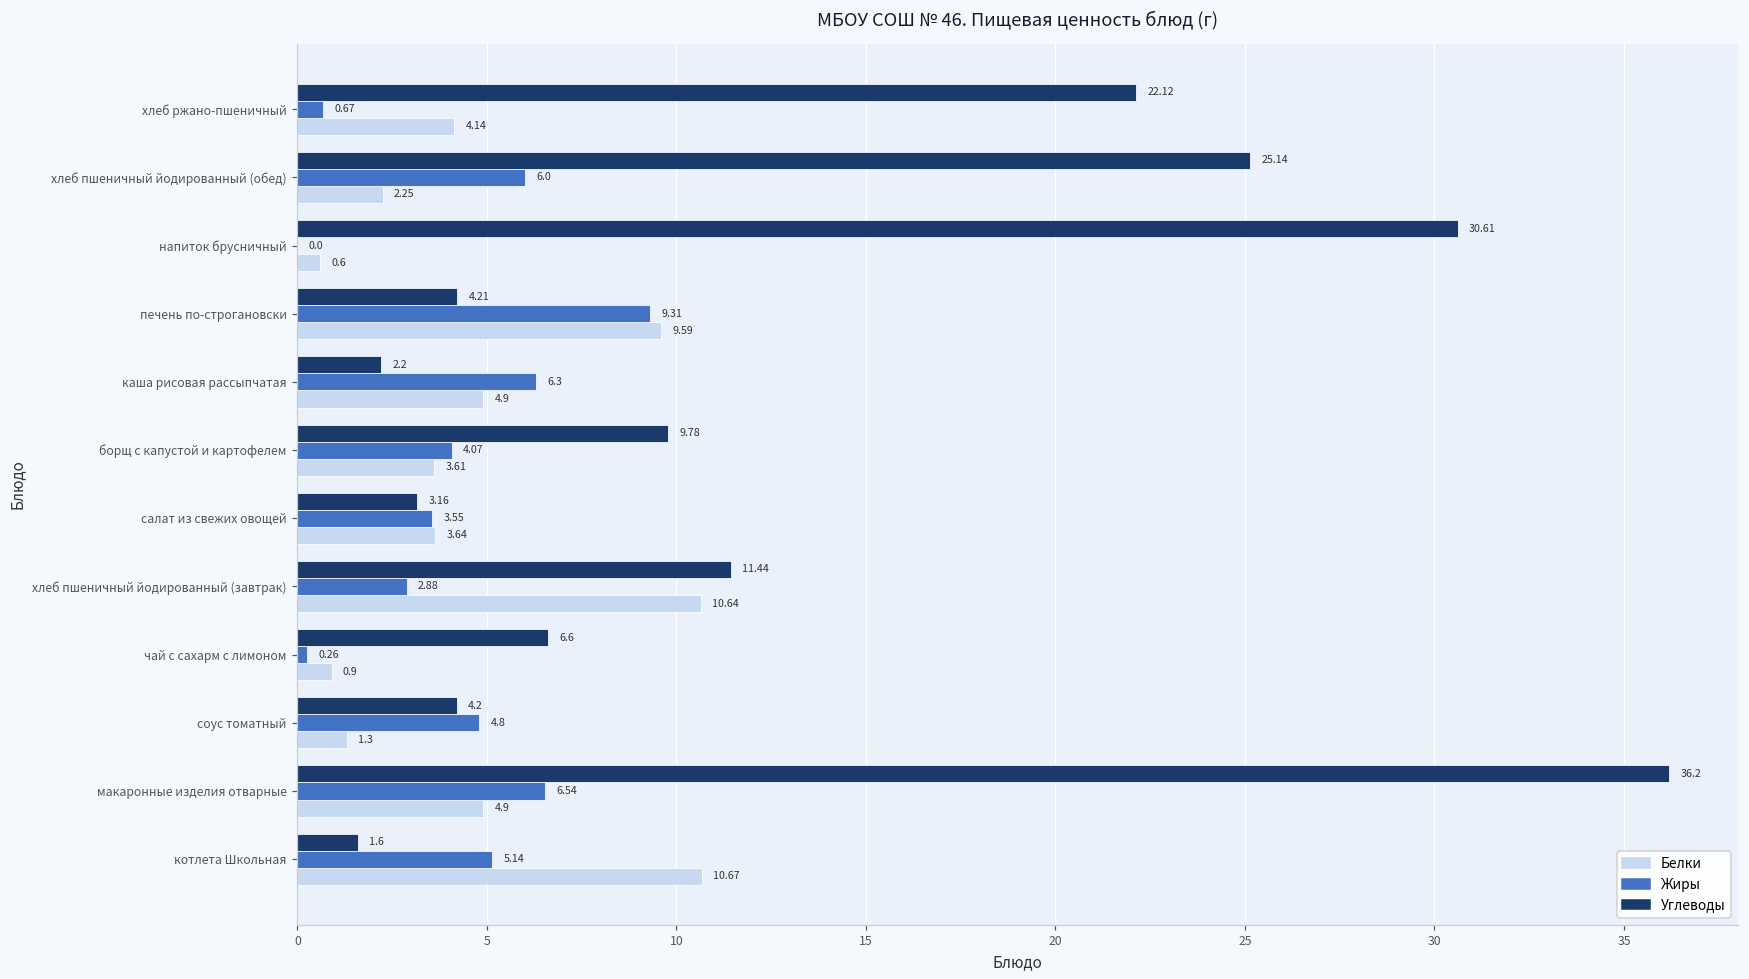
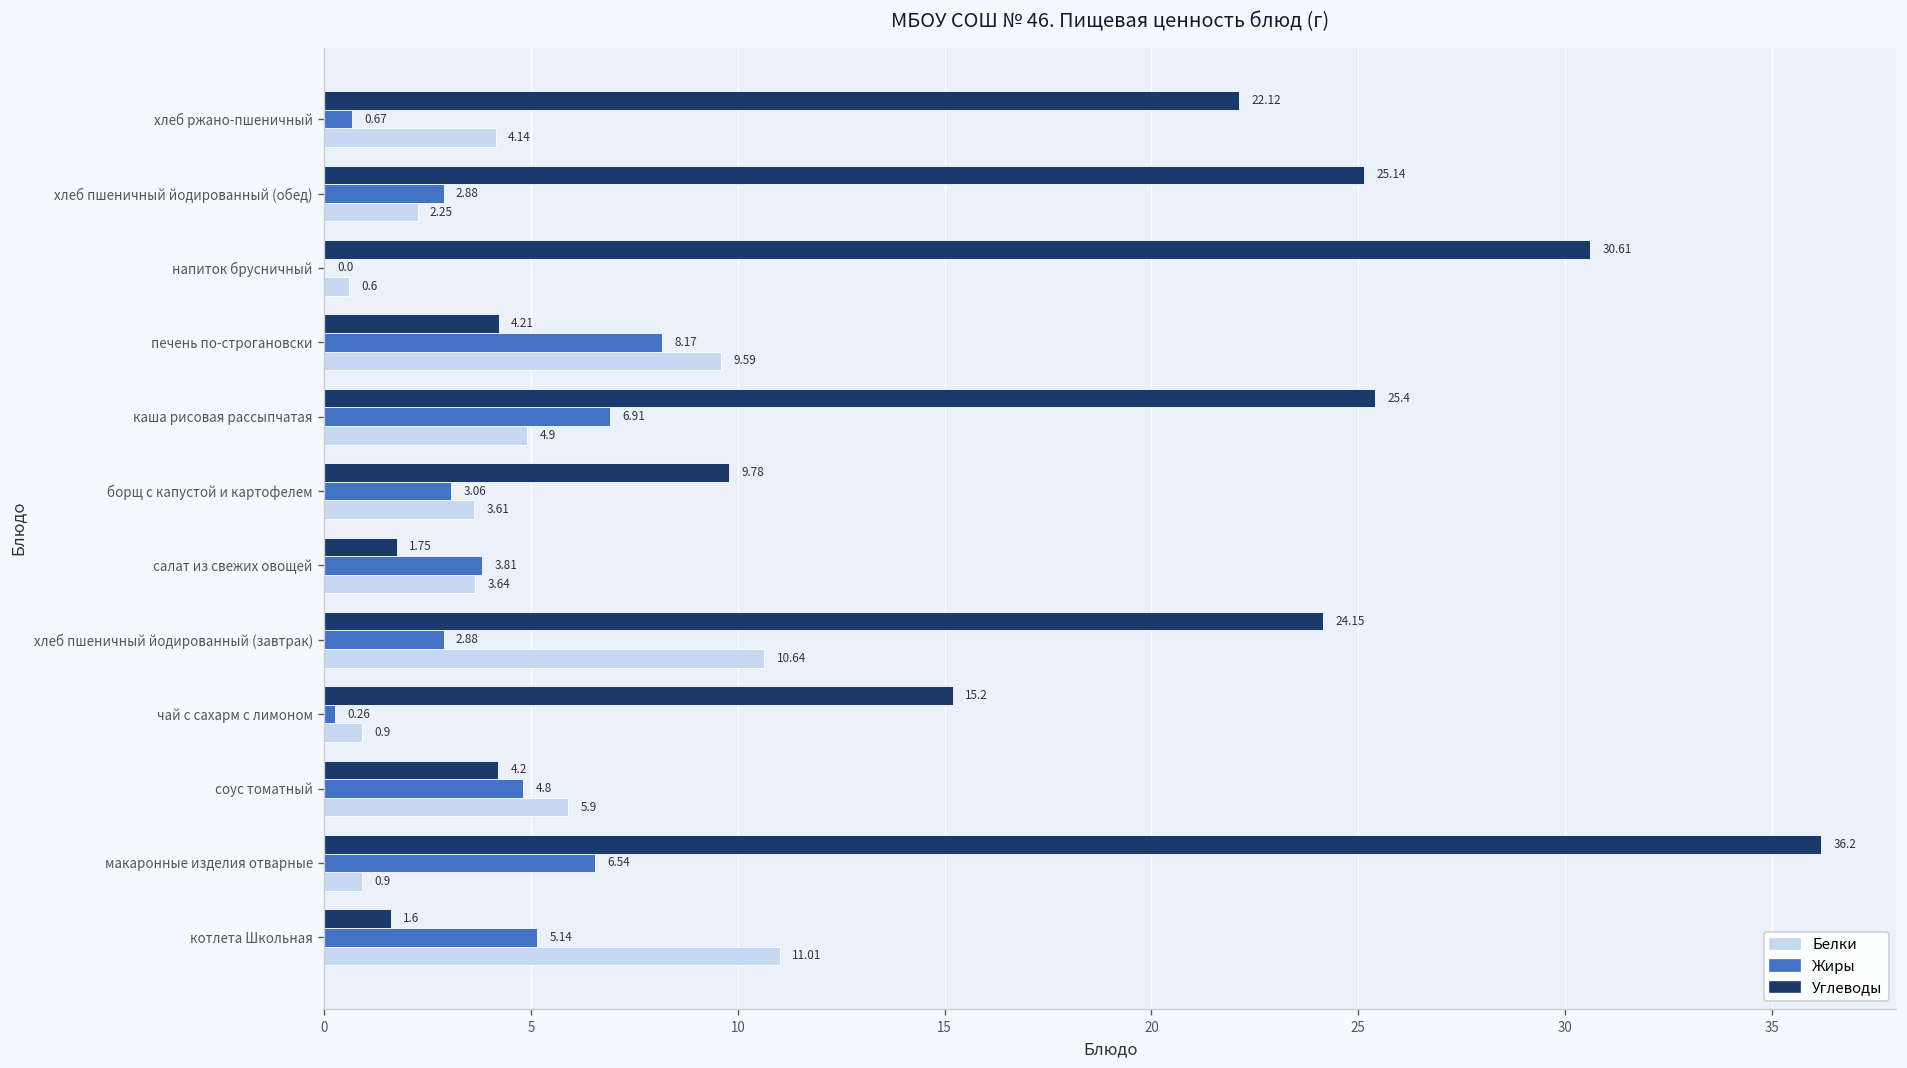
Жиры, хлеб пшеничный йодированный (обед): 6.0 -> 2.88
Жиры, печень по-строгановски: 9.31 -> 8.17
Углеводы, каша рисовая рассыпчатая: 2.2 -> 25.4
Жиры, каша рисовая рассыпчатая: 6.3 -> 6.91
Жиры, борщ с капустой и картофелем: 4.07 -> 3.06
Углеводы, салат из свежих овощей: 3.16 -> 1.75
Жиры, салат из свежих овощей: 3.55 -> 3.81
Углеводы, хлеб пшеничный йодированный (завтрак): 11.44 -> 24.15
Углеводы, чай с сахарм с лимоном: 6.6 -> 15.2
Белки, соус томатный: 1.3 -> 5.9
Белки, макаронные изделия отварные: 4.9 -> 0.9
Белки, котлета Школьная: 10.67 -> 11.01
